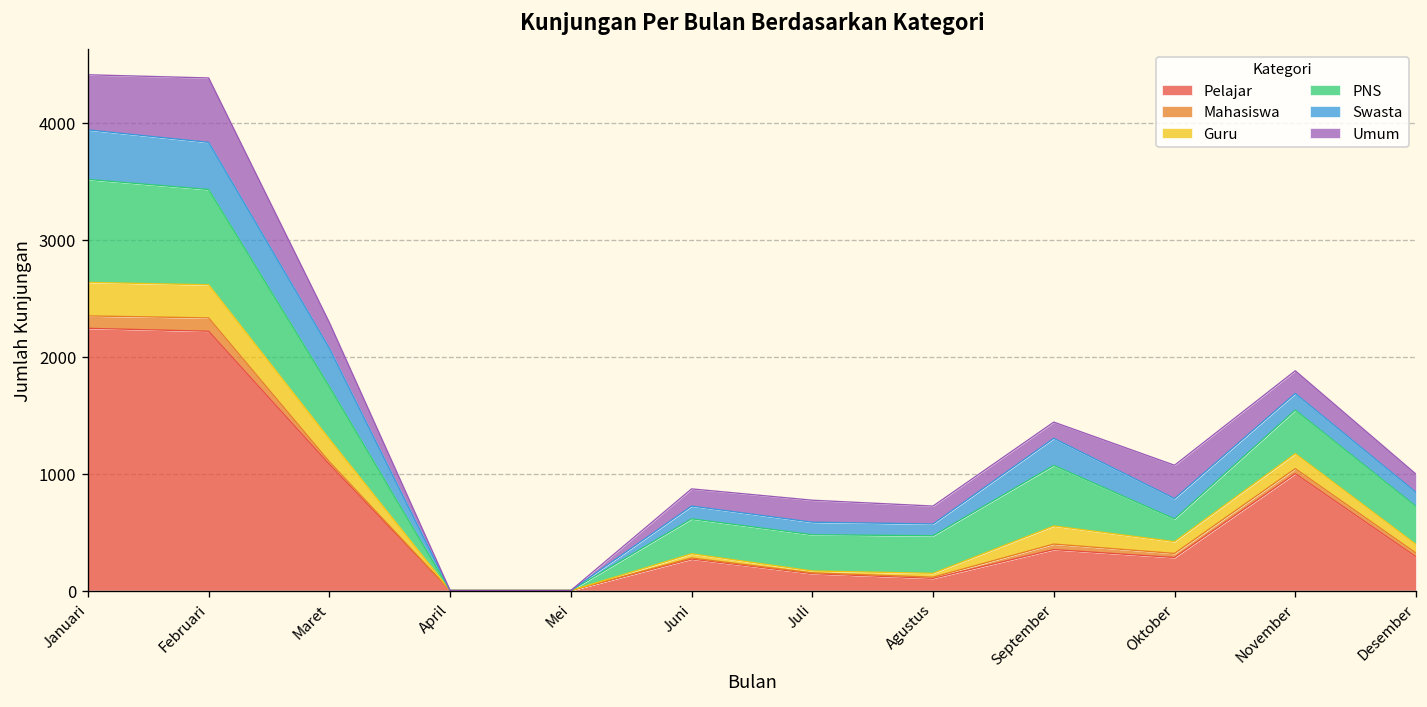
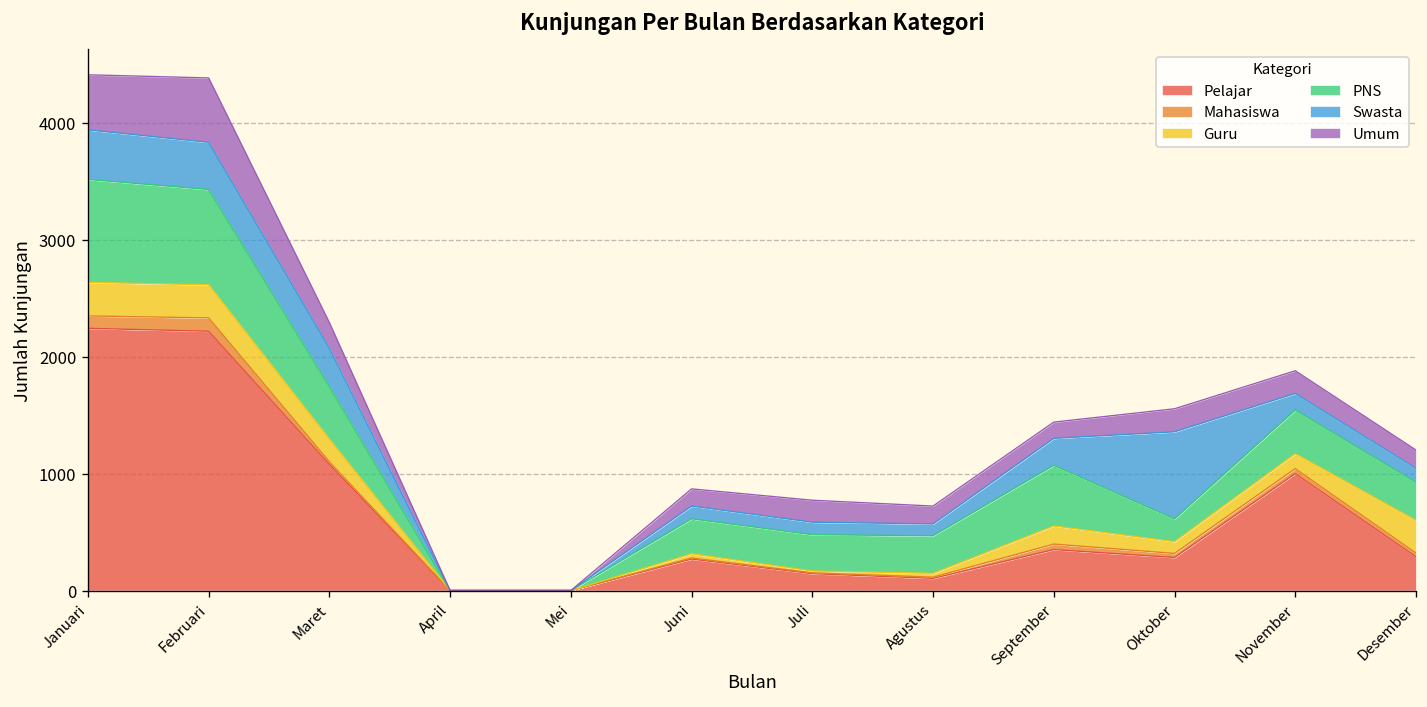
Swasta, Oktober: 200 -> 700
Umum, Oktober: 300 -> 200
Guru, Desember: 100 -> 300
